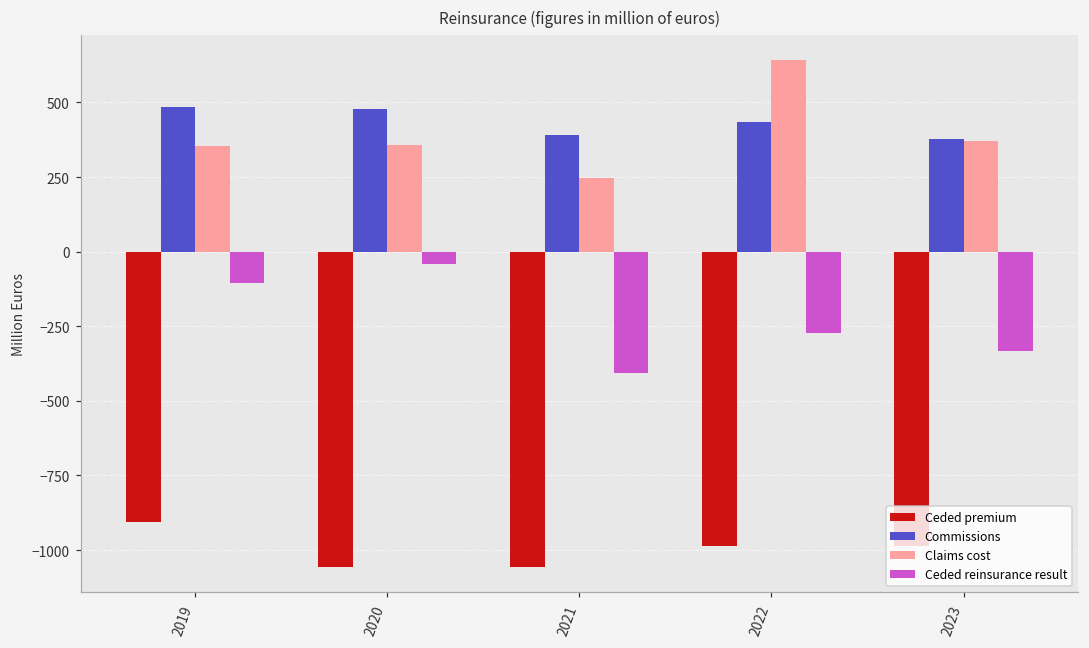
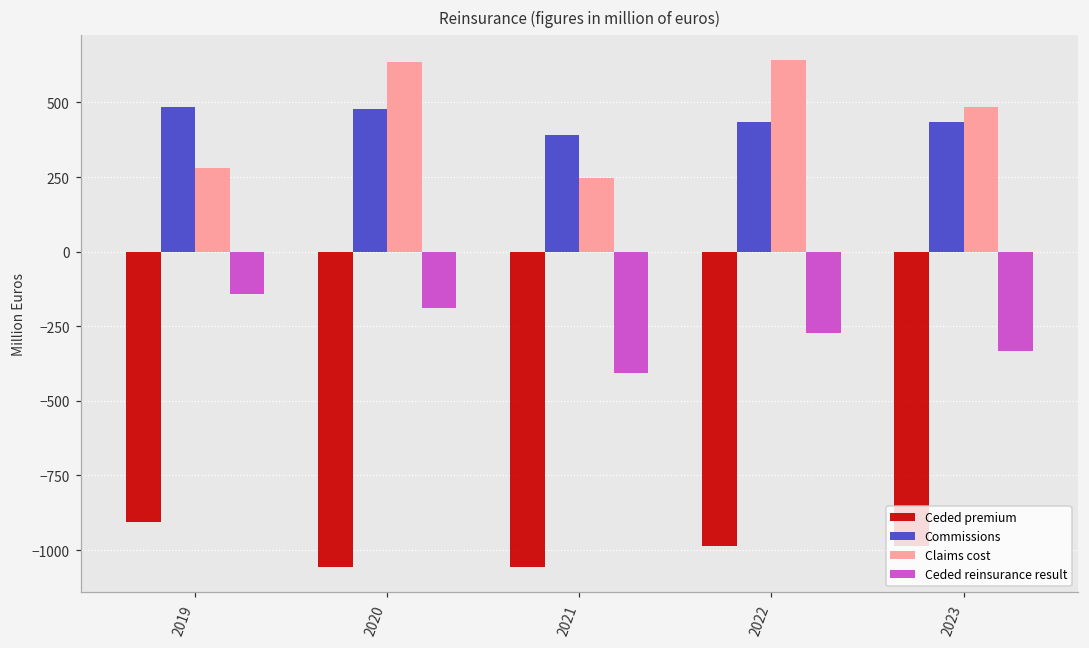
Claims cost, 2019: 350 -> 280
Ceded reinsurance result, 2019: -110 -> -140
Claims cost, 2020: 360 -> 630
Ceded reinsurance result, 2020: -40 -> -190
Commissions, 2023: 380 -> 430
Claims cost, 2023: 370 -> 490
